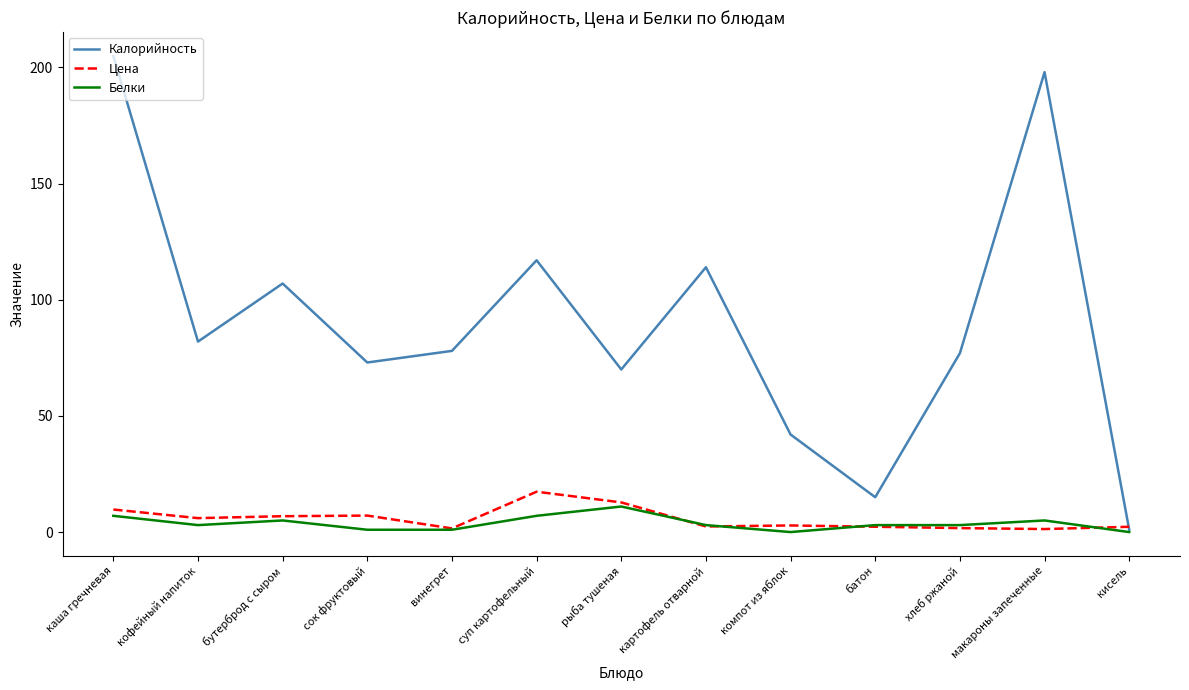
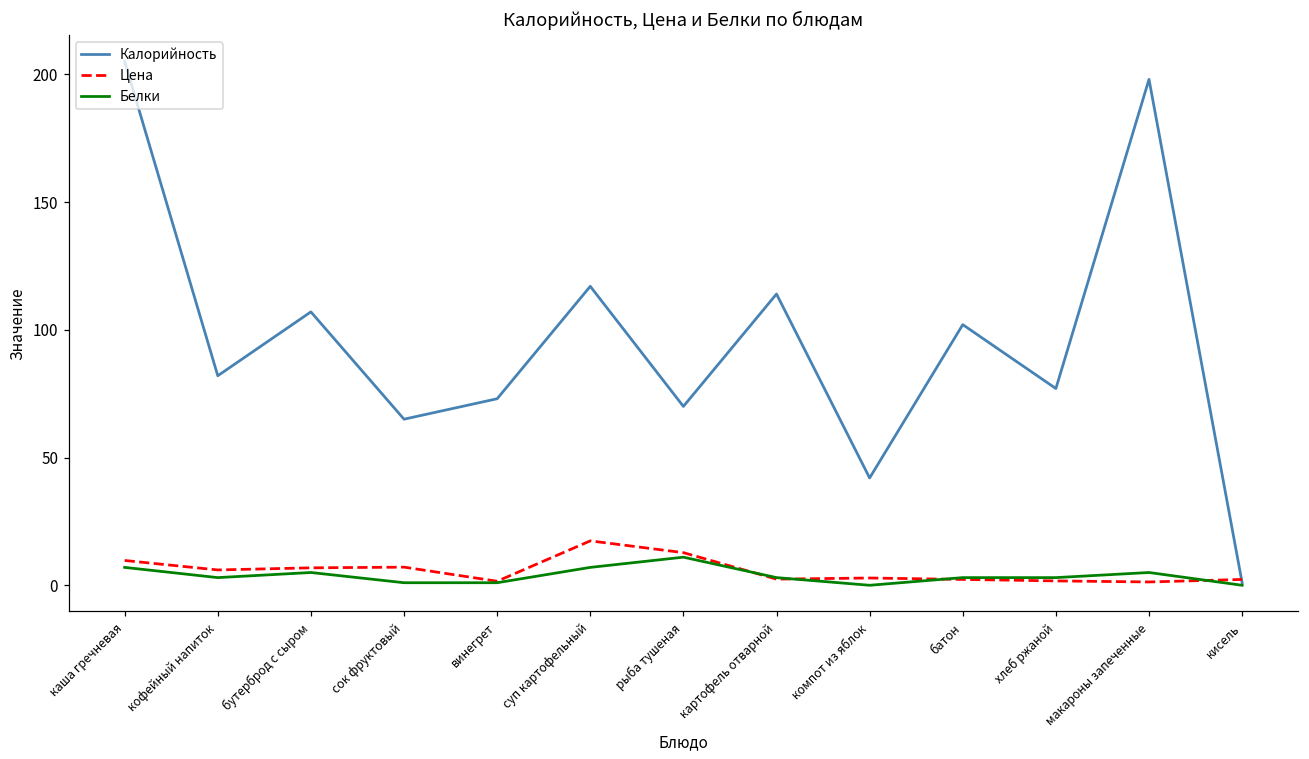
Калорийность, сок фруктовый: 73 -> 65
Калорийность, винегрет: 78 -> 73
Калорийность, батон: 15 -> 102
